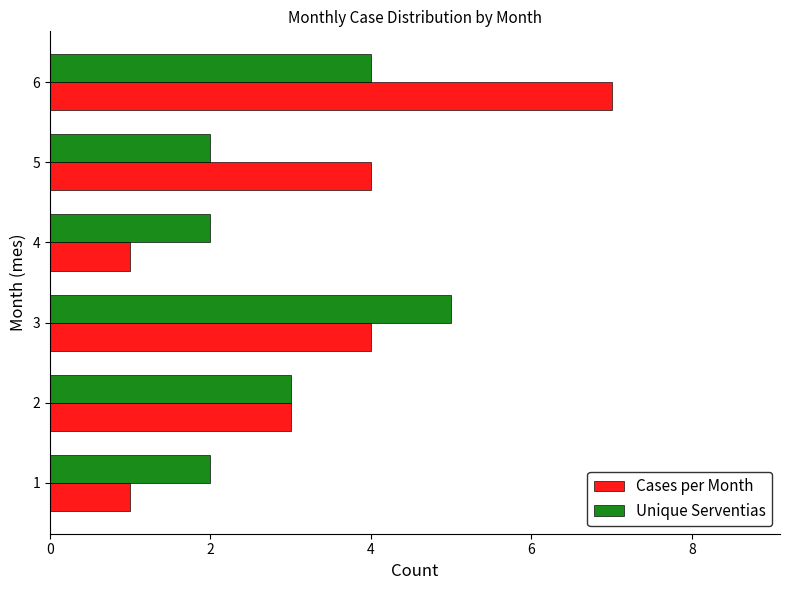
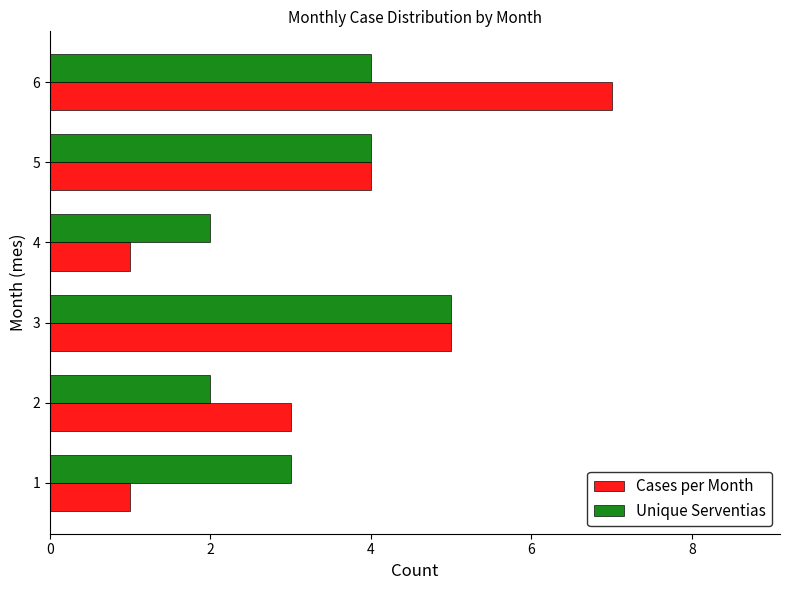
Unique Serventias, 5: 2 -> 4
Cases per Month, 3: 4 -> 5
Unique Serventias, 2: 3 -> 2
Unique Serventias, 1: 2 -> 3
